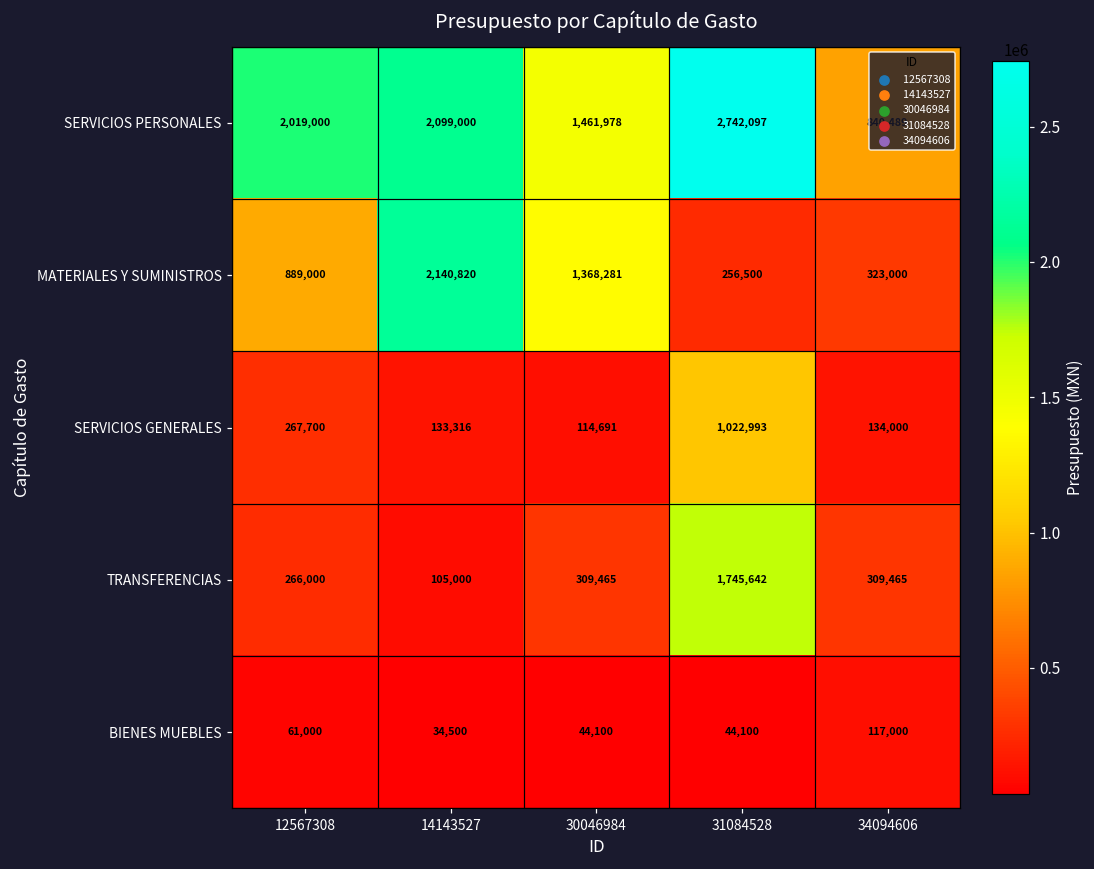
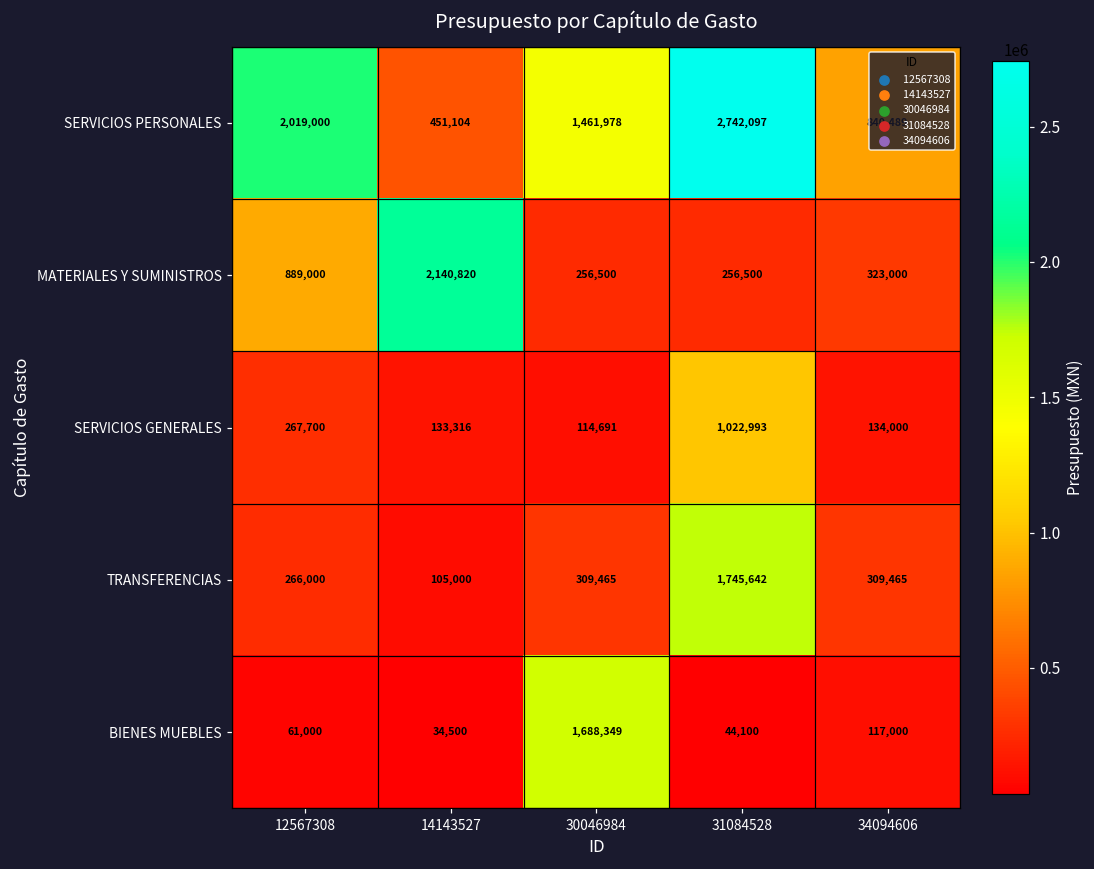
SERVICIOS PERSONALES, 14143527: 2,099,000 -> 451,104
MATERIALES Y SUMINISTROS, 30046984: 1,368,281 -> 256,500
BIENES MUEBLES, 30046984: 44,100 -> 1,688,349
